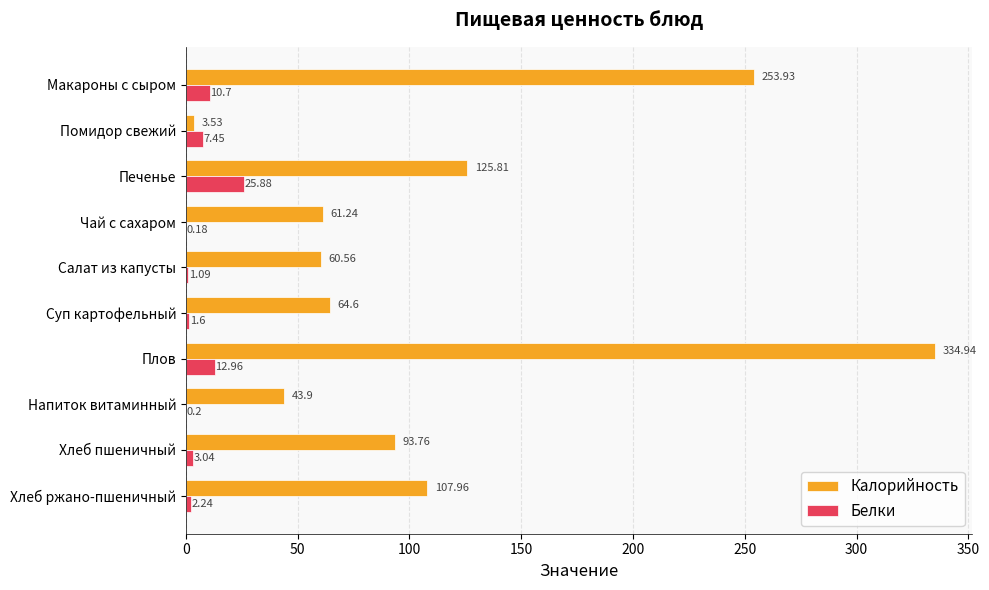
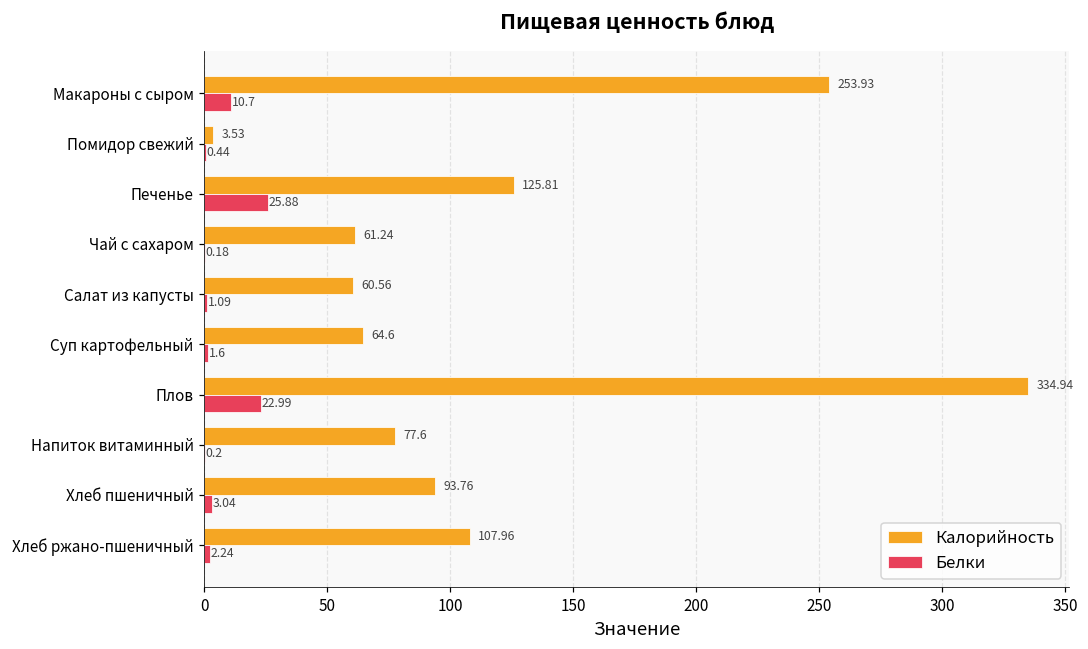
Белки, Помидор свежий: 7.45 -> 0.44
Белки, Плов: 12.96 -> 22.99
Калорийность, Напиток витаминный: 43.9 -> 77.6
